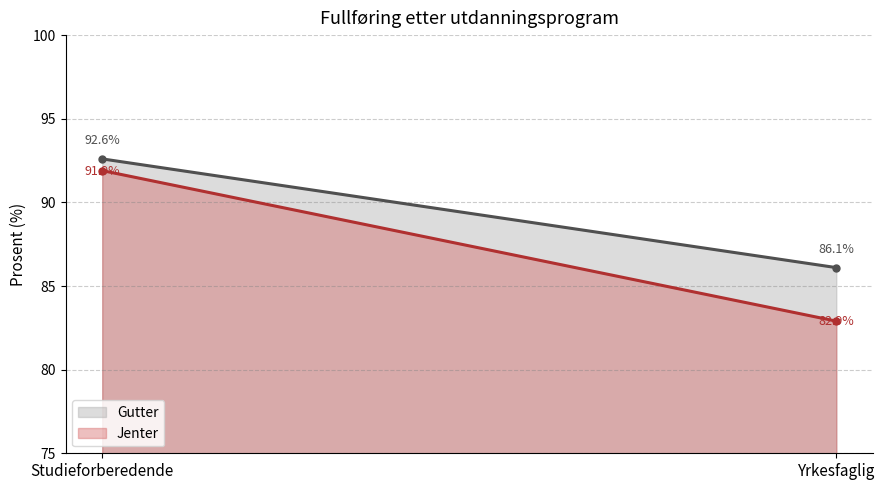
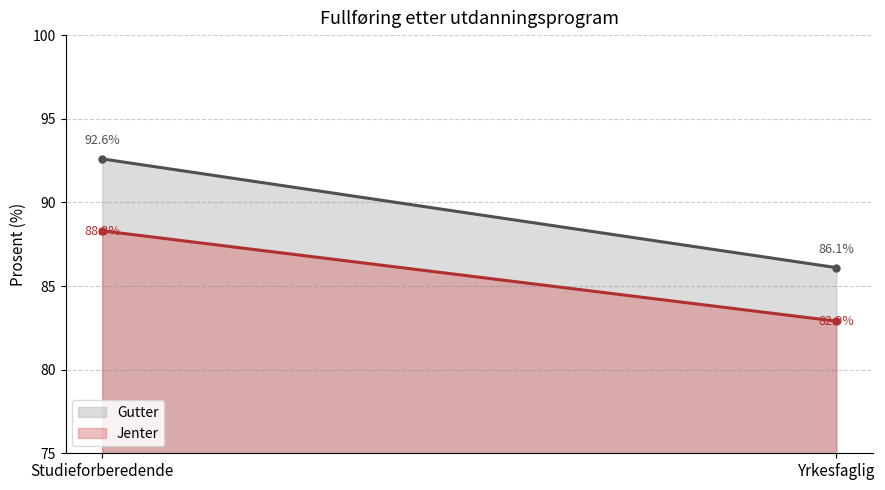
Jenter, Studieforberedende: 91.9% -> 88.3%
